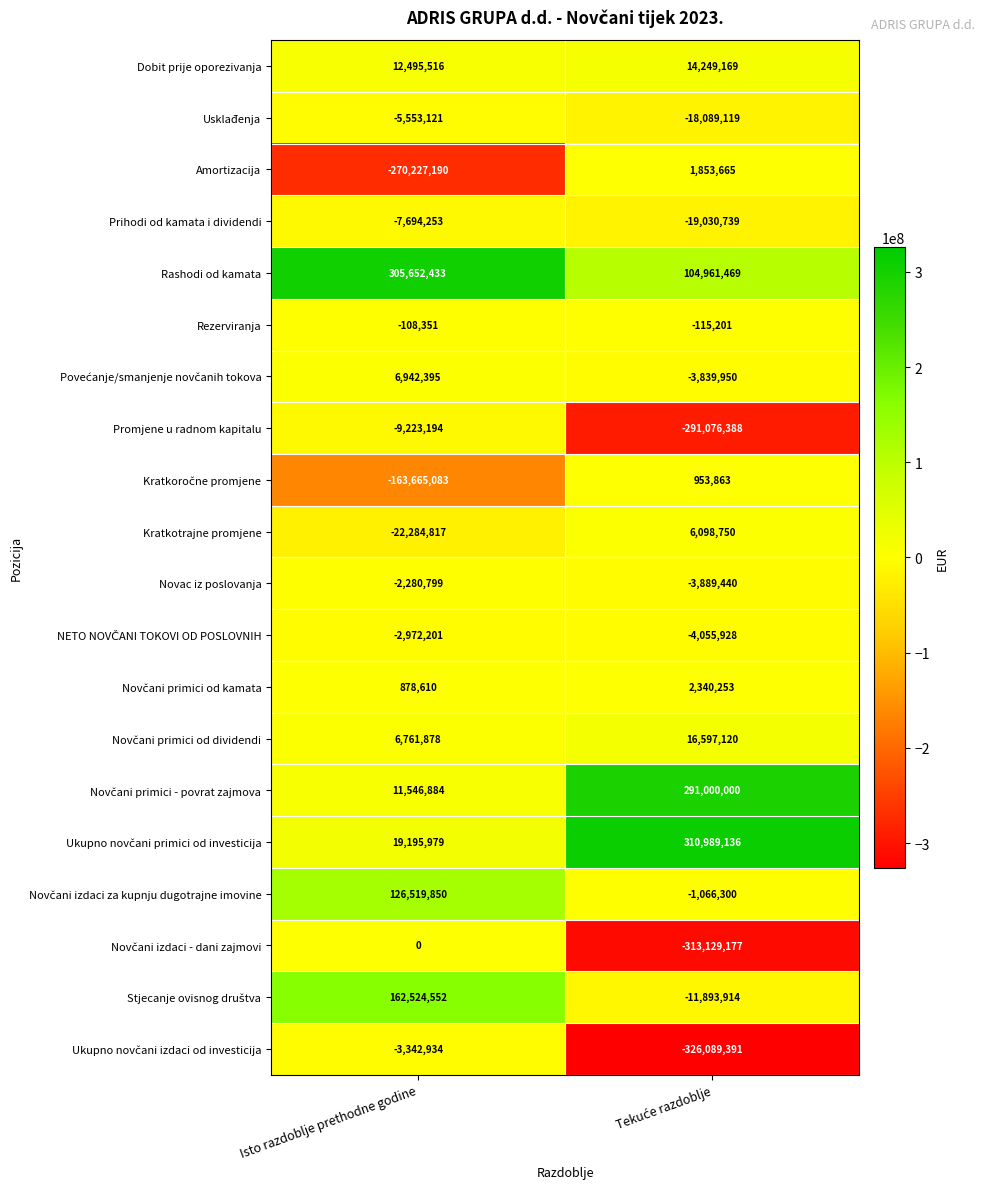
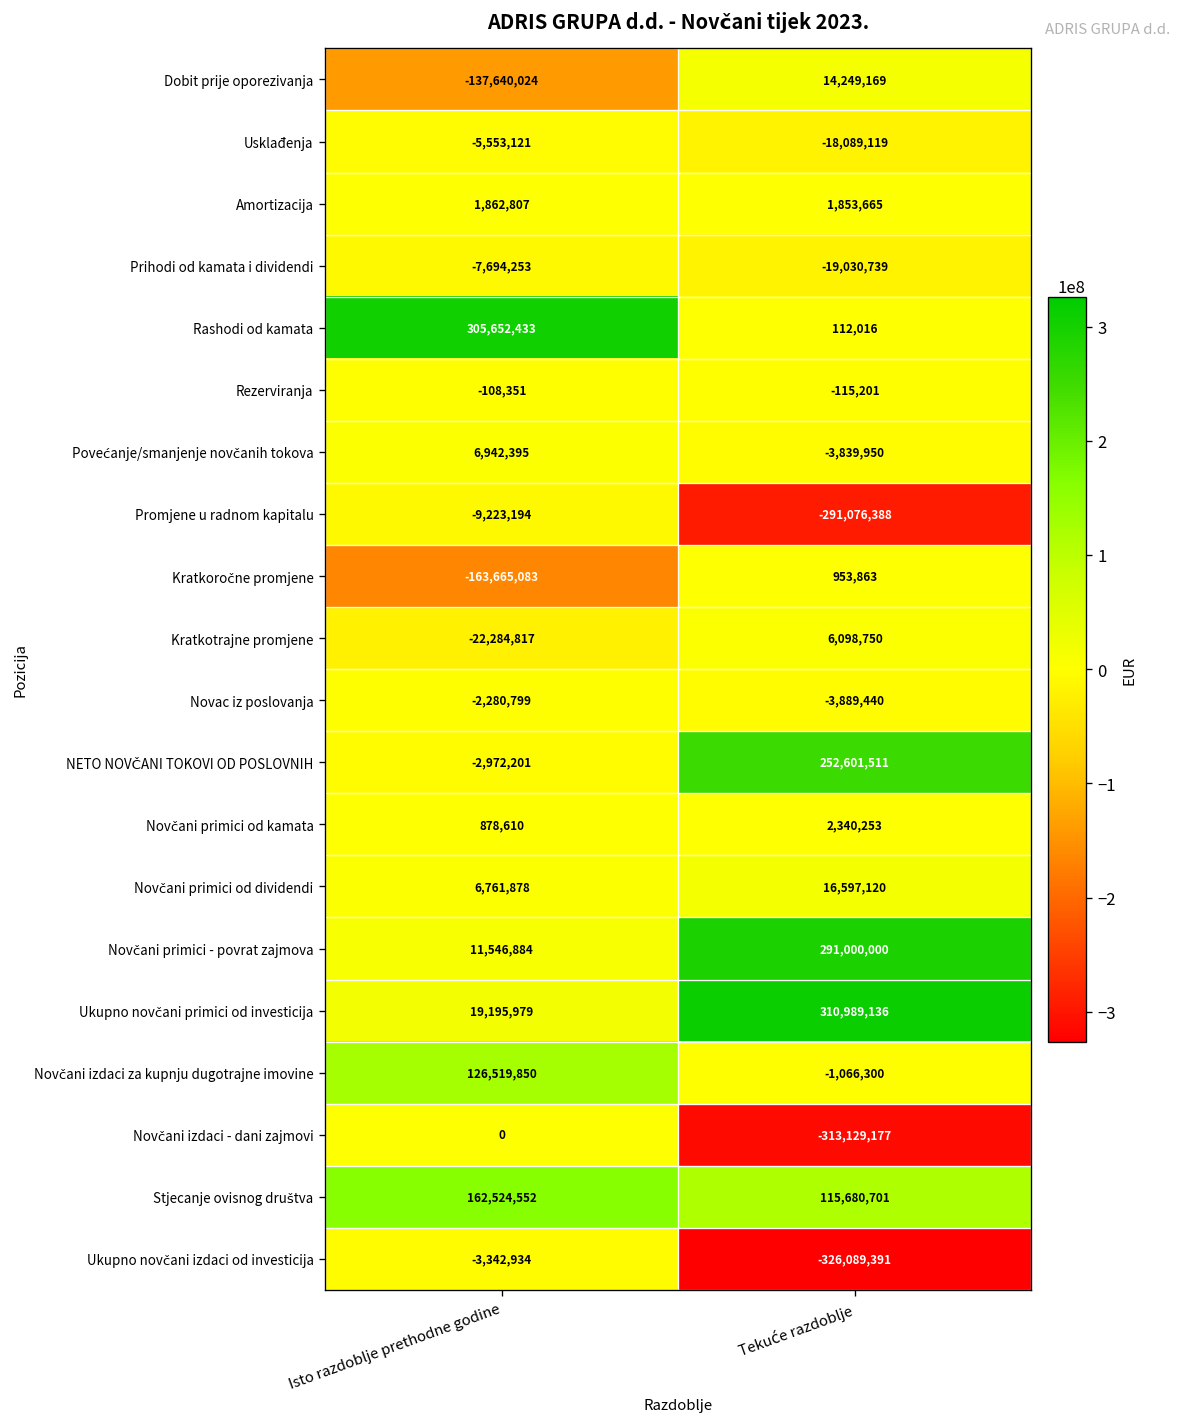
Dobit prije oporezivanja, Isto razdoblje prethodne godine: 12,495,516 -> -137,640,024
Amortizacija, Isto razdoblje prethodne godine: -270,227,190 -> 1,862,807
Rashodi od kamata, Tekuće razdoblje: 104,961,469 -> 112,016
NETO NOVČANI TOKOVI OD POSLOVNIH, Tekuće razdoblje: -4,055,928 -> 252,601,511
Stjecanje ovisnog društva, Tekuće razdoblje: -11,893,914 -> 115,680,701
